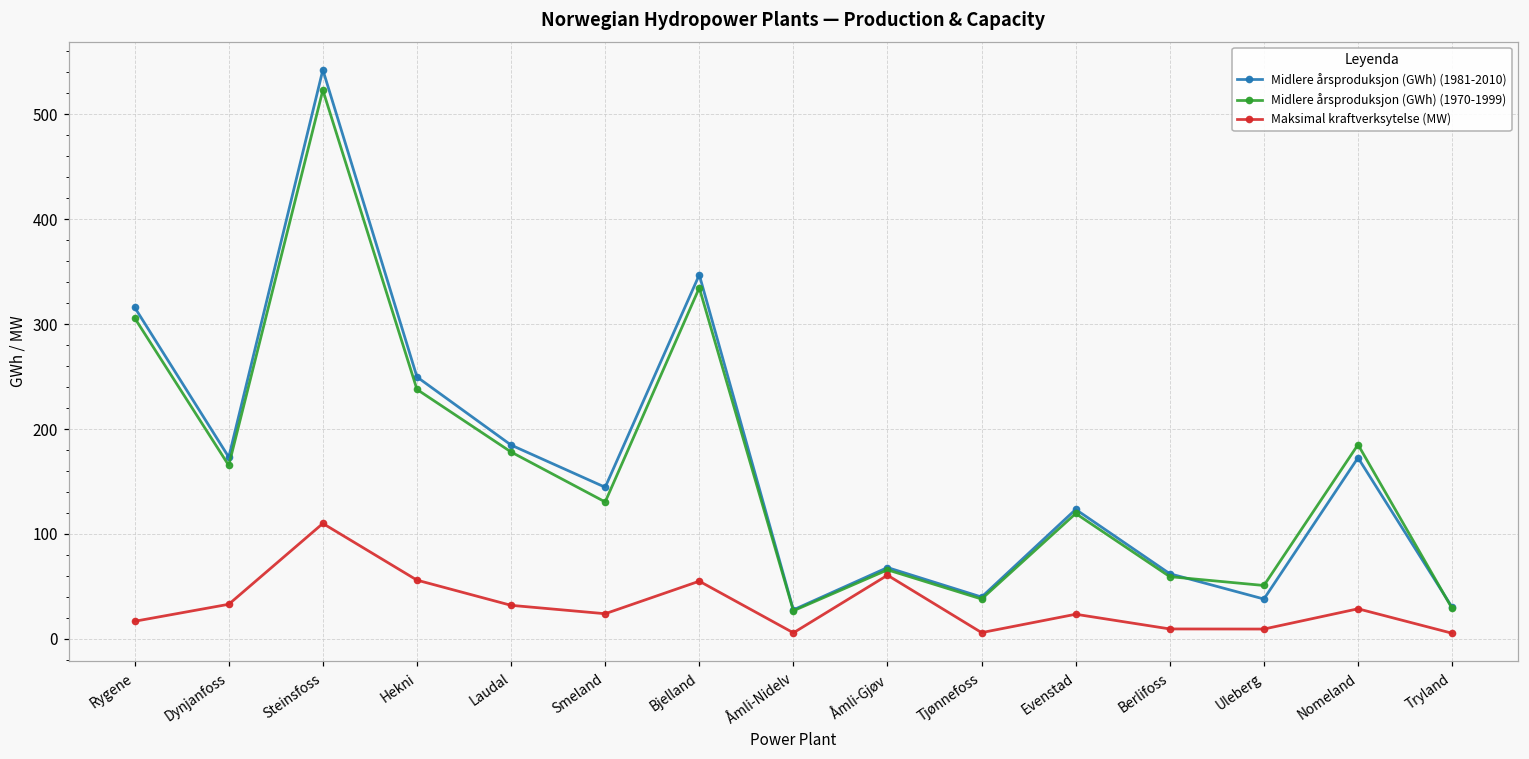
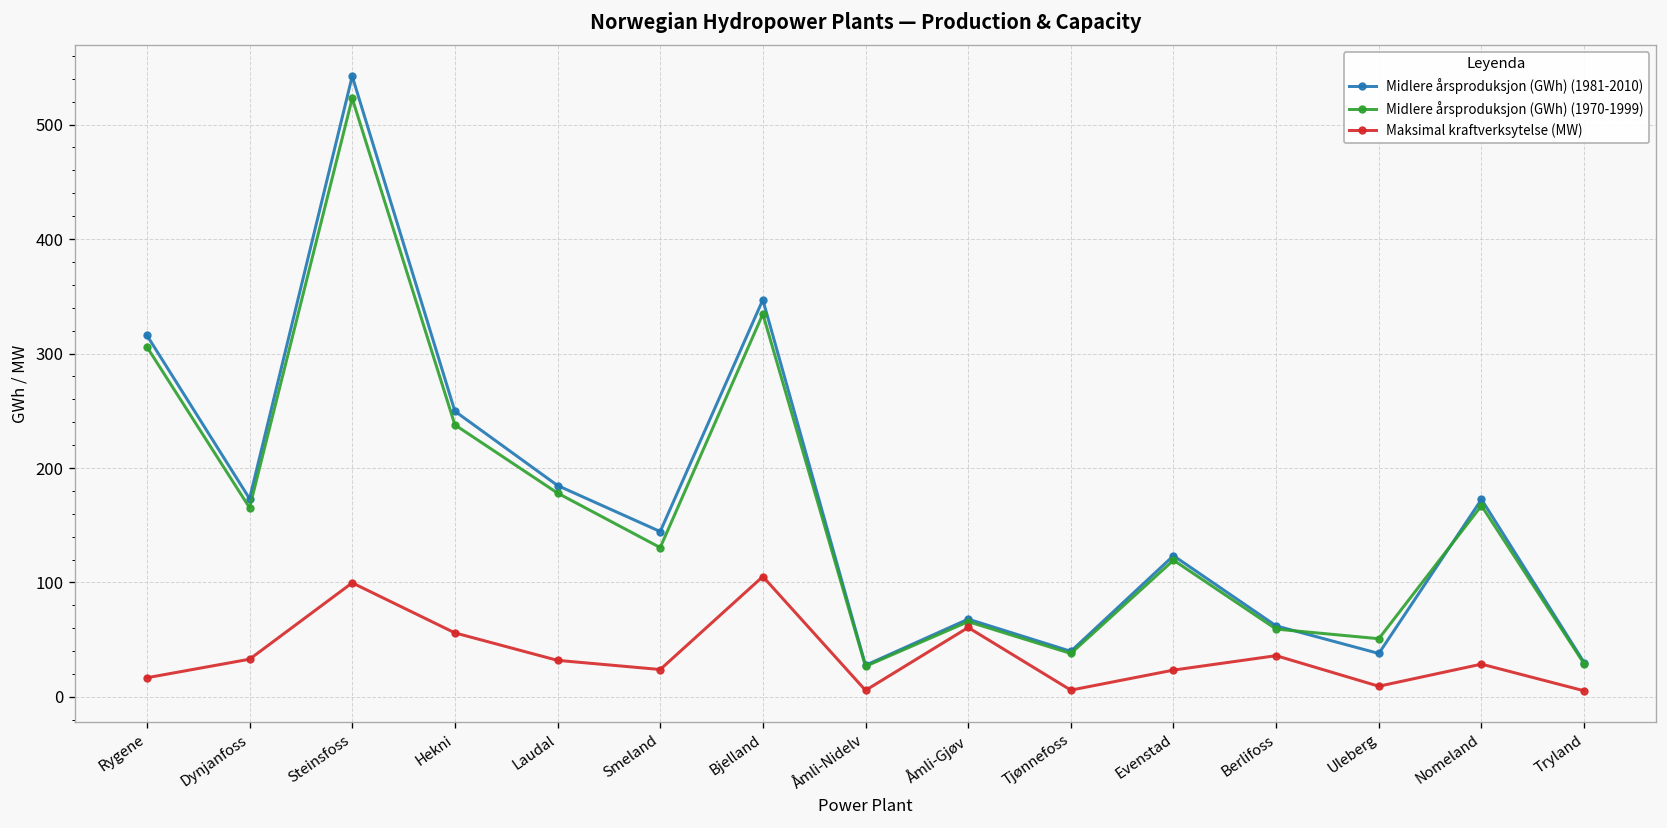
Maksimal kraftverksytelse (MW), Steinsfoss: 110 -> 100
Maksimal kraftverksytelse (MW), Bjelland: 60 -> 110
Maksimal kraftverksytelse (MW), Berlifoss: 10 -> 40
Midlere årsproduksjon (GWh) (1970-1999), Nomeland: 190 -> 170
